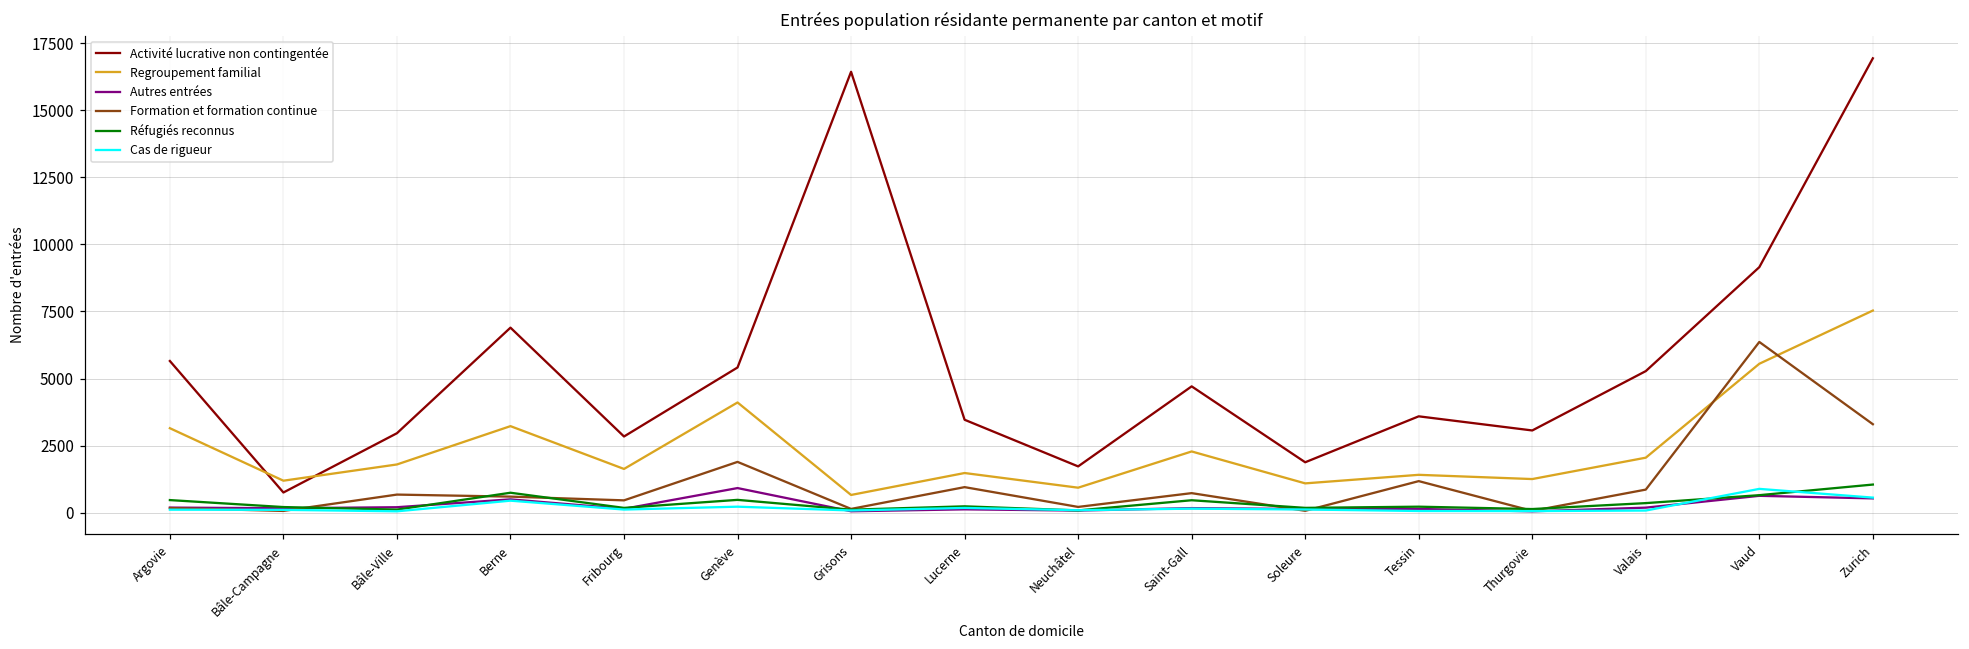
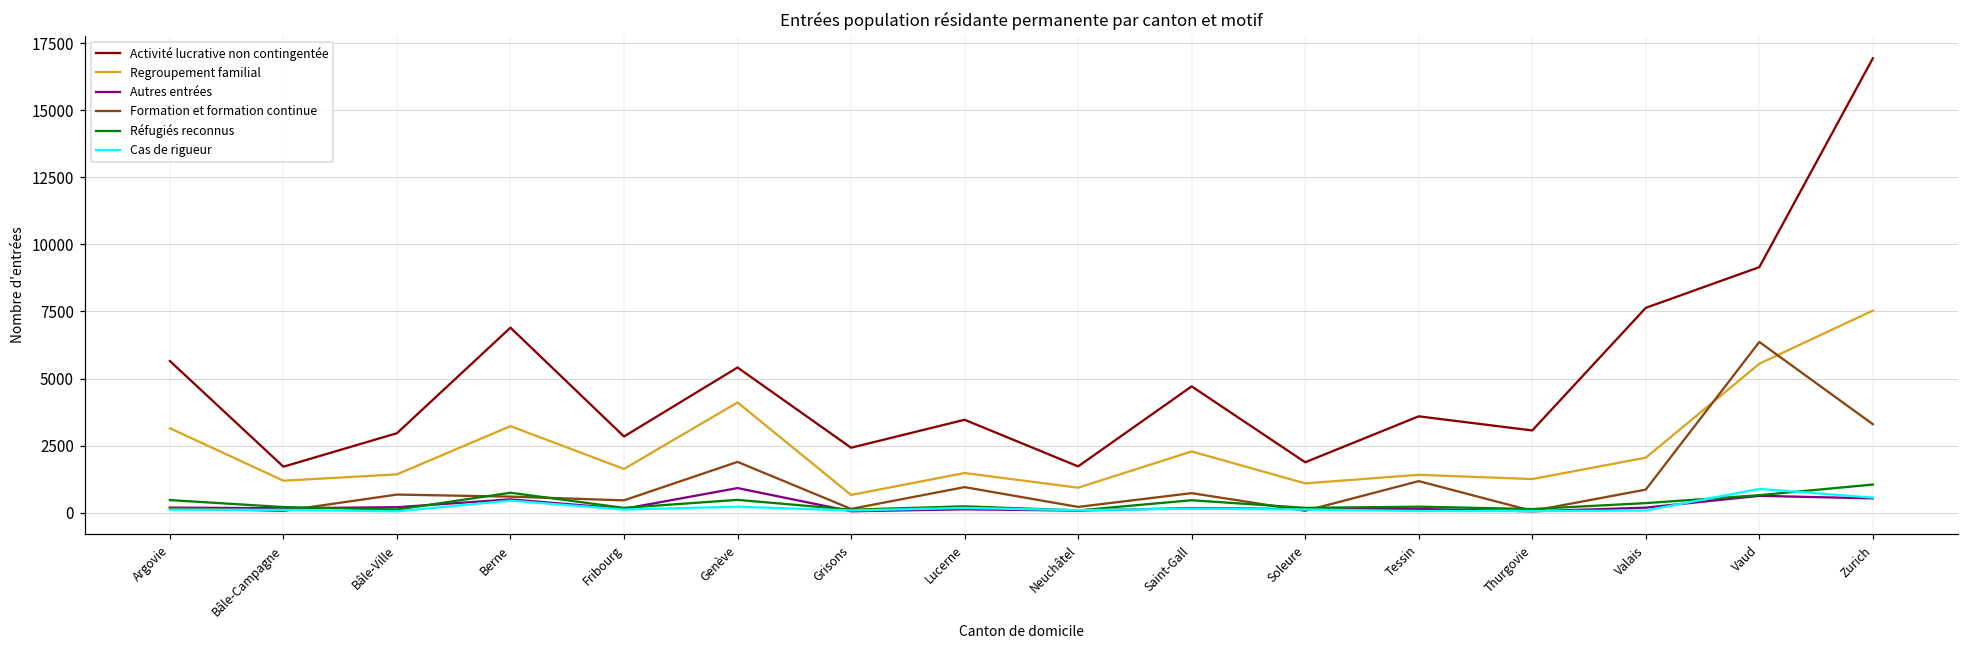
Activité lucrative non contingentée, Bâle-Campagne: 800 -> 1700
Regroupement familial, Bâle-Ville: 1800 -> 1400
Activité lucrative non contingentée, Grisons: 16400 -> 2400
Activité lucrative non contingentée, Valais: 5300 -> 7600
